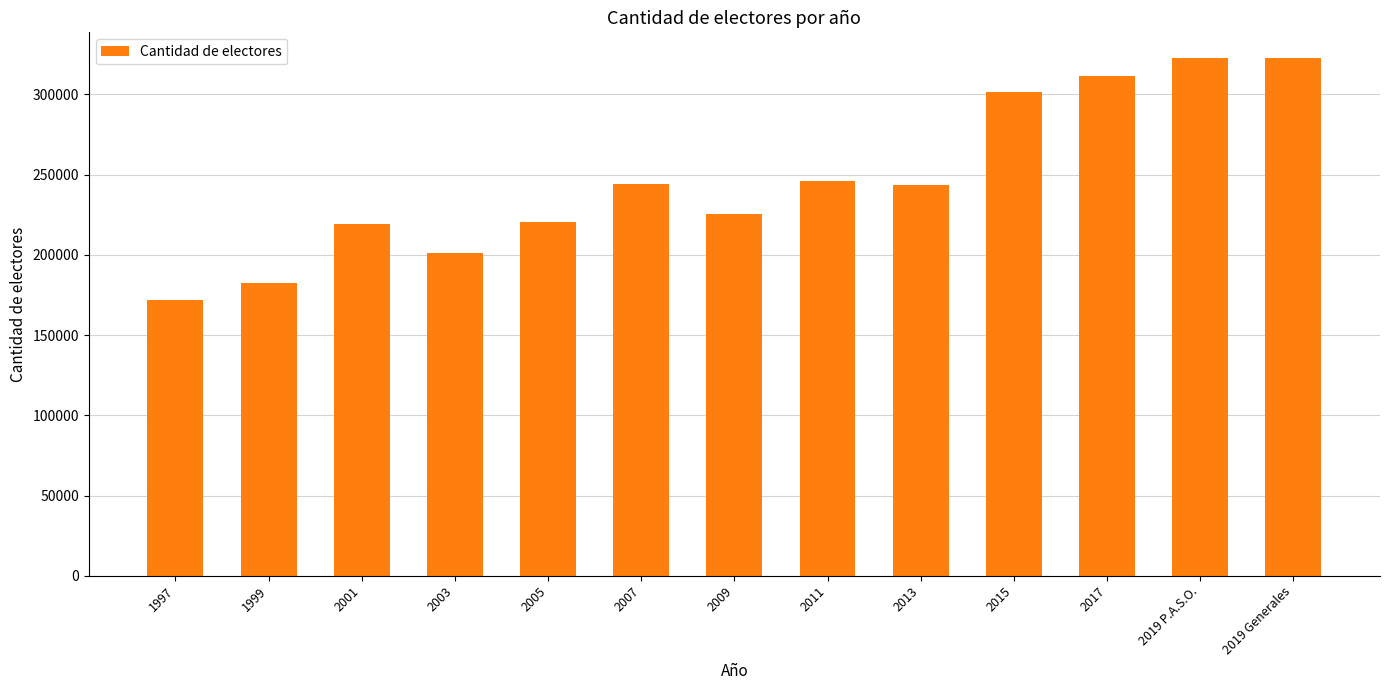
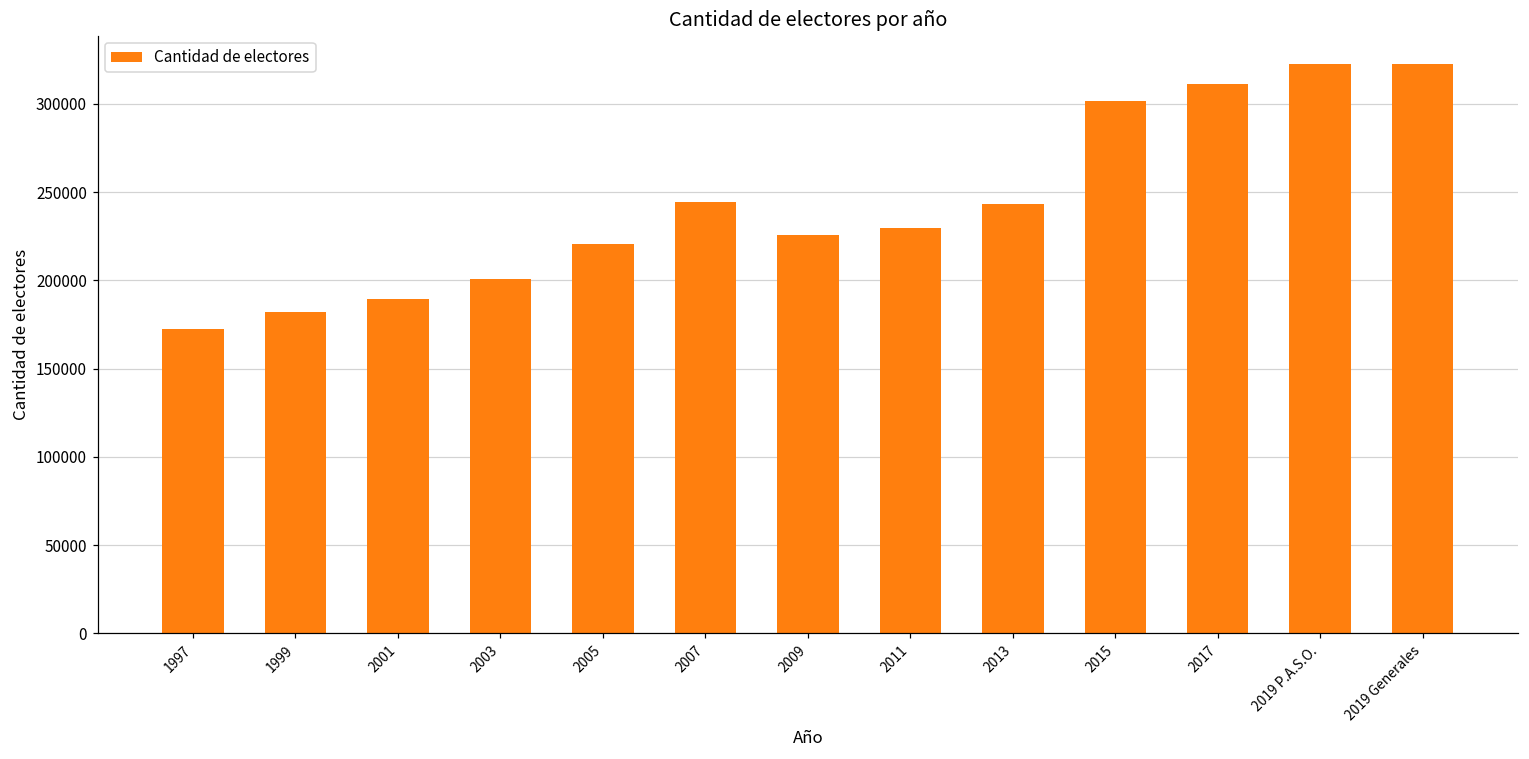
2001: 220000 -> 190000
2011: 246000 -> 230000
